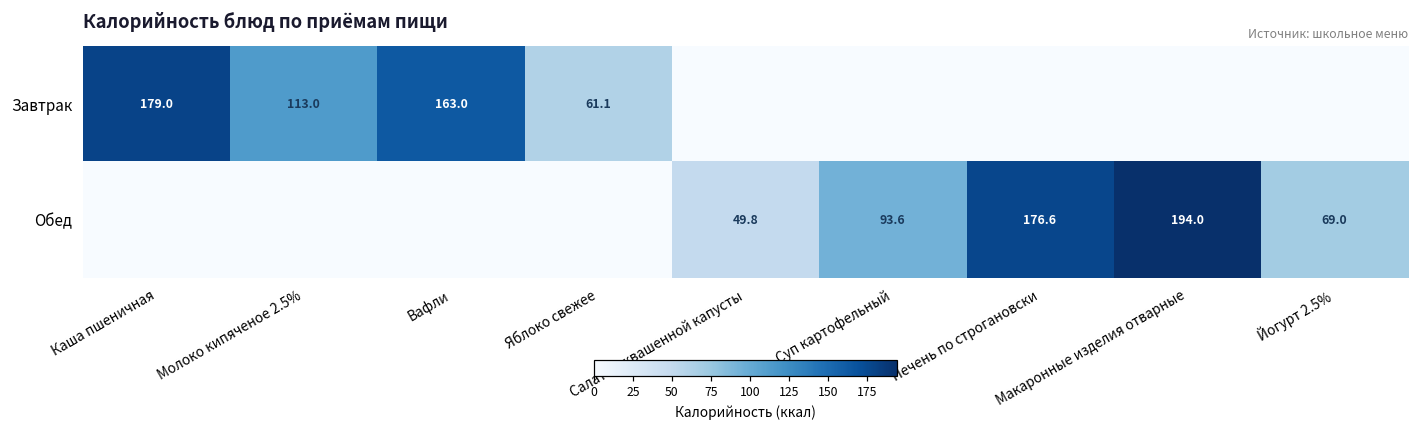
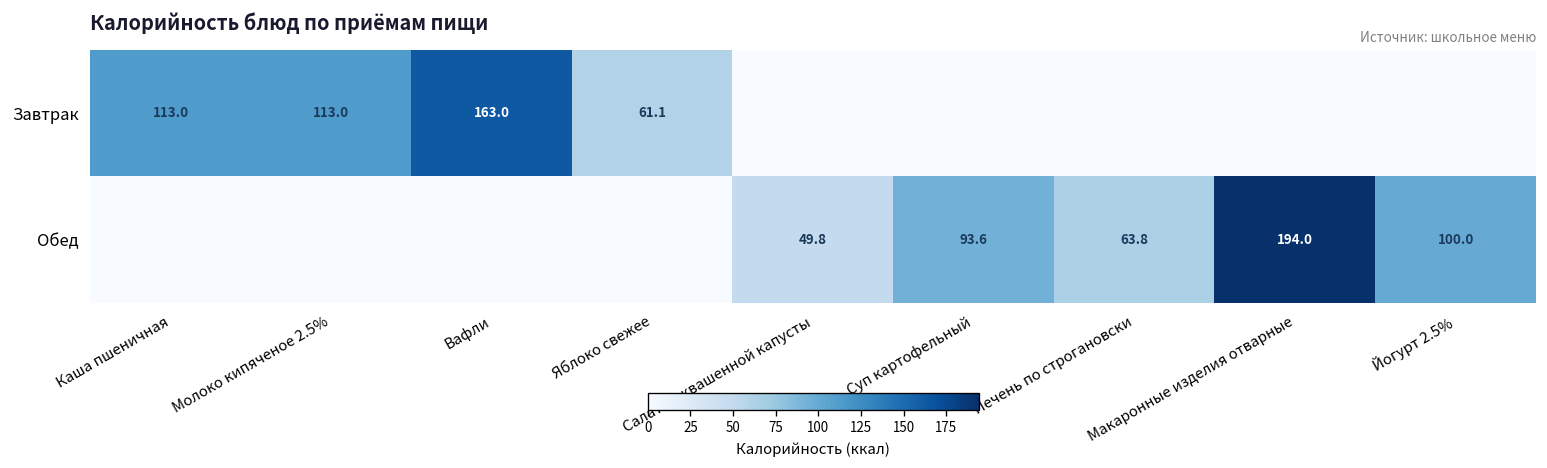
Завтрак, Каша пшеничная: 179.0 -> 113.0
Обед, Печень по строгановски: 176.6 -> 63.8
Обед, Йогурт 2.5%: 69.0 -> 100.0
